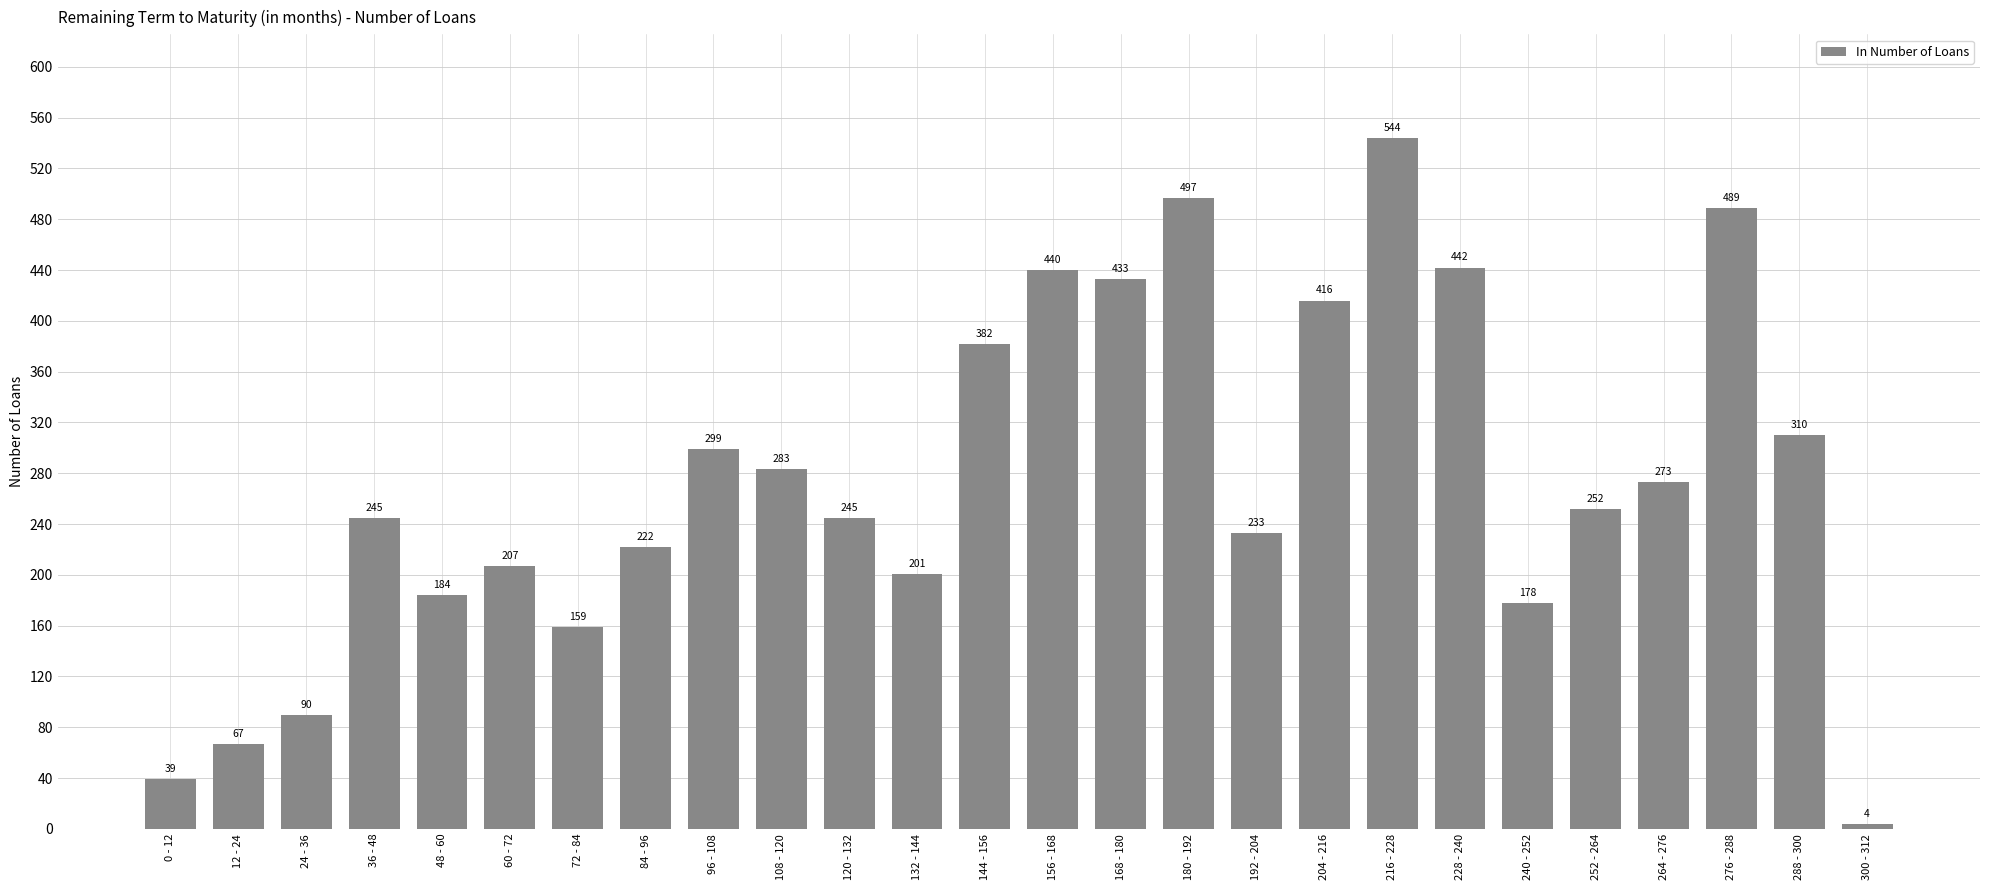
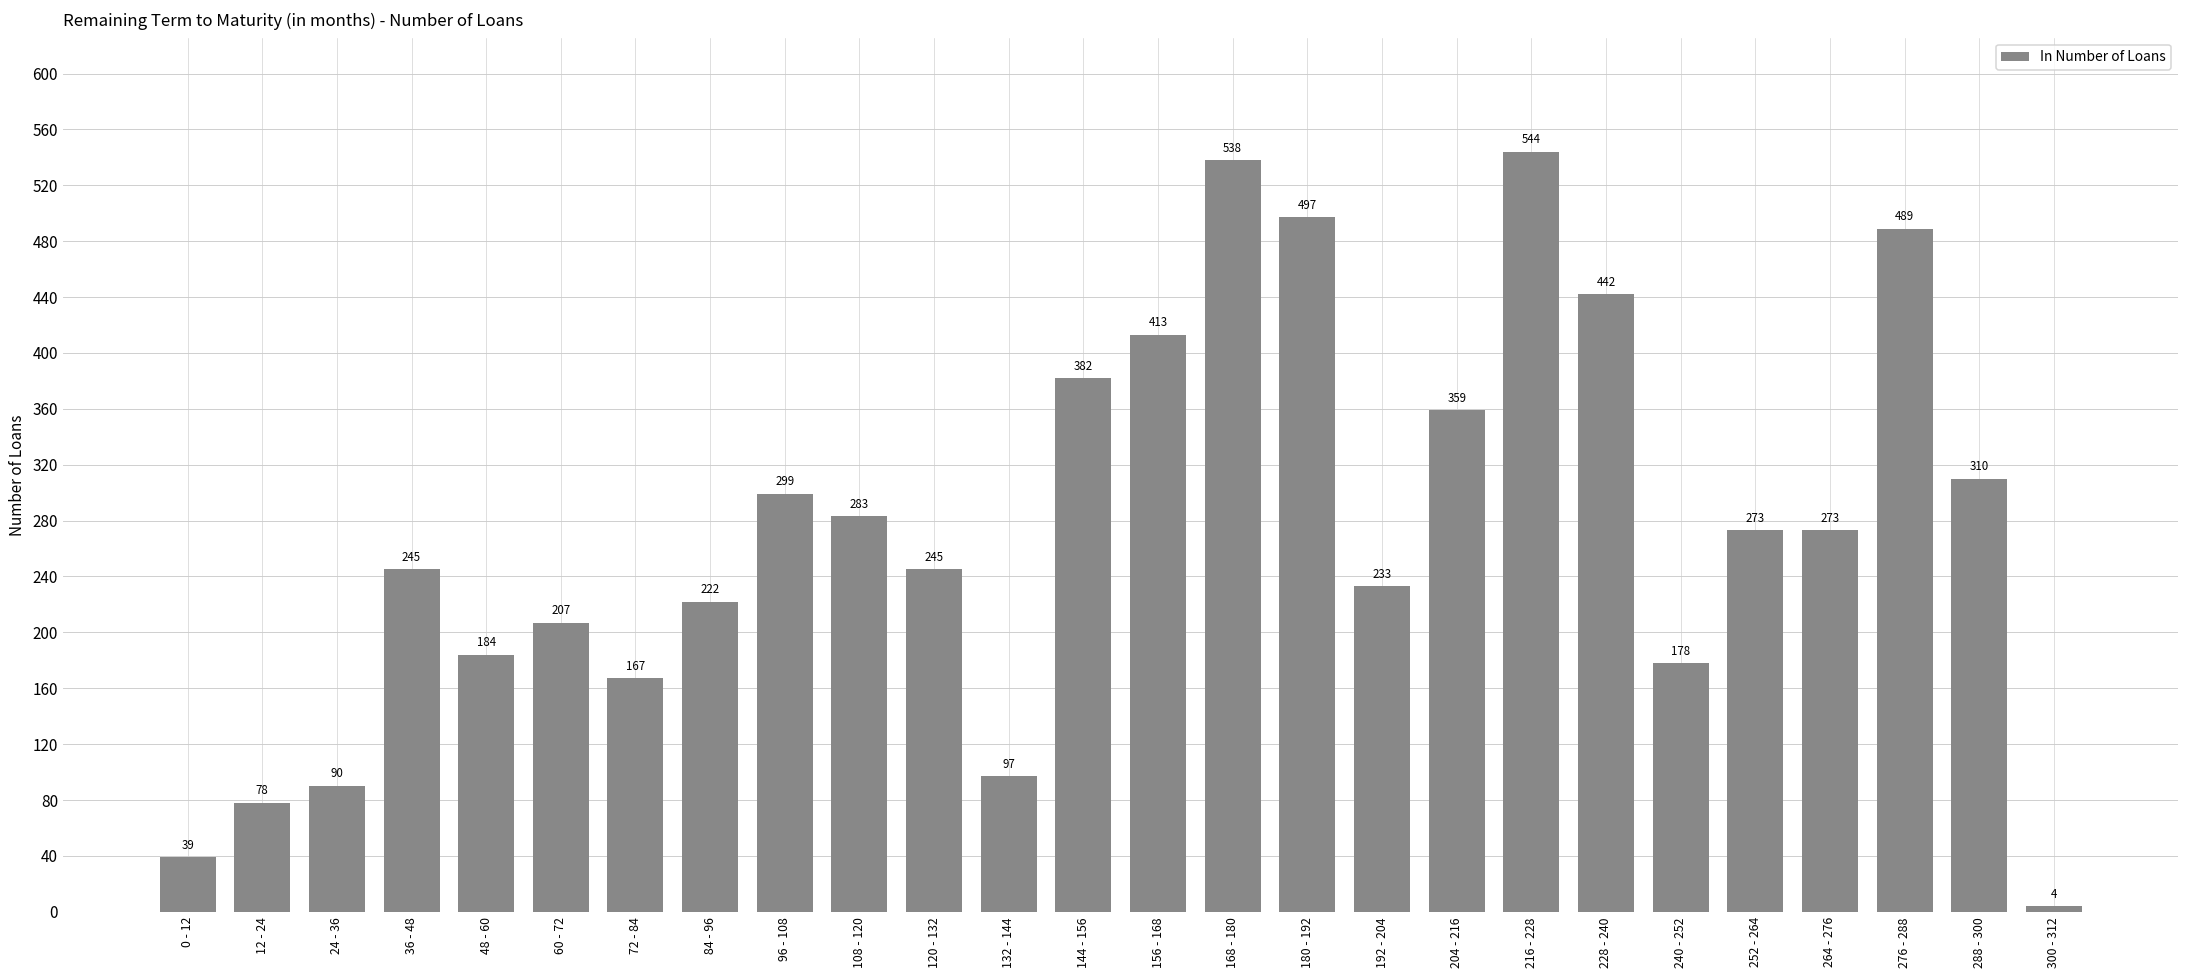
12 - 24: 67 -> 78
72 - 84: 159 -> 167
132 - 144: 201 -> 97
156 - 168: 440 -> 413
168 - 180: 433 -> 538
204 - 216: 416 -> 359
252 - 264: 252 -> 273
